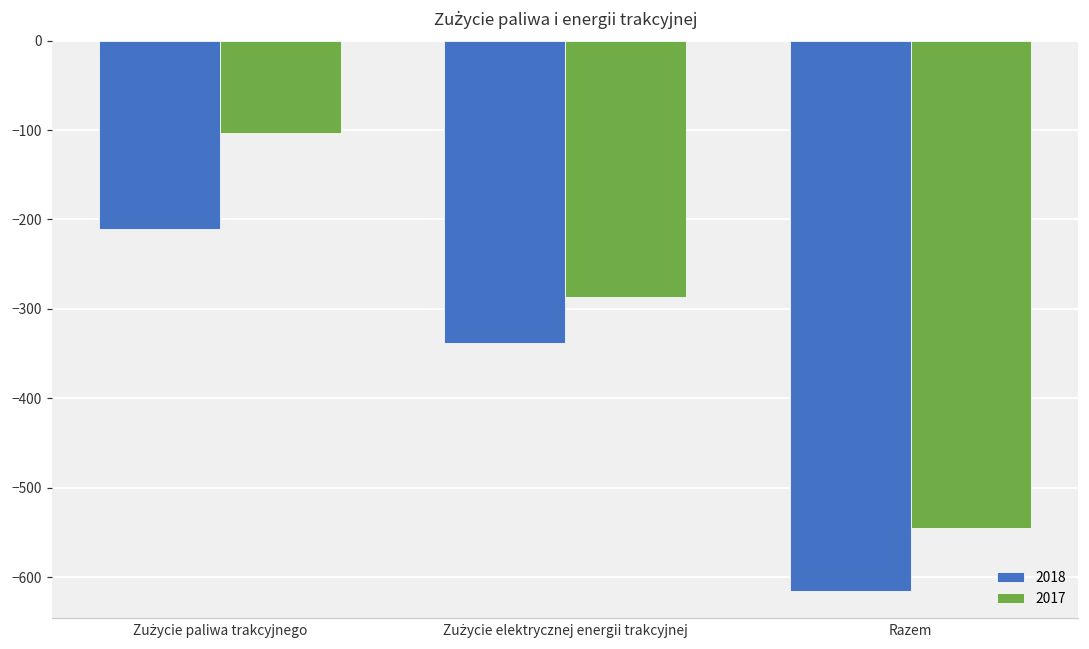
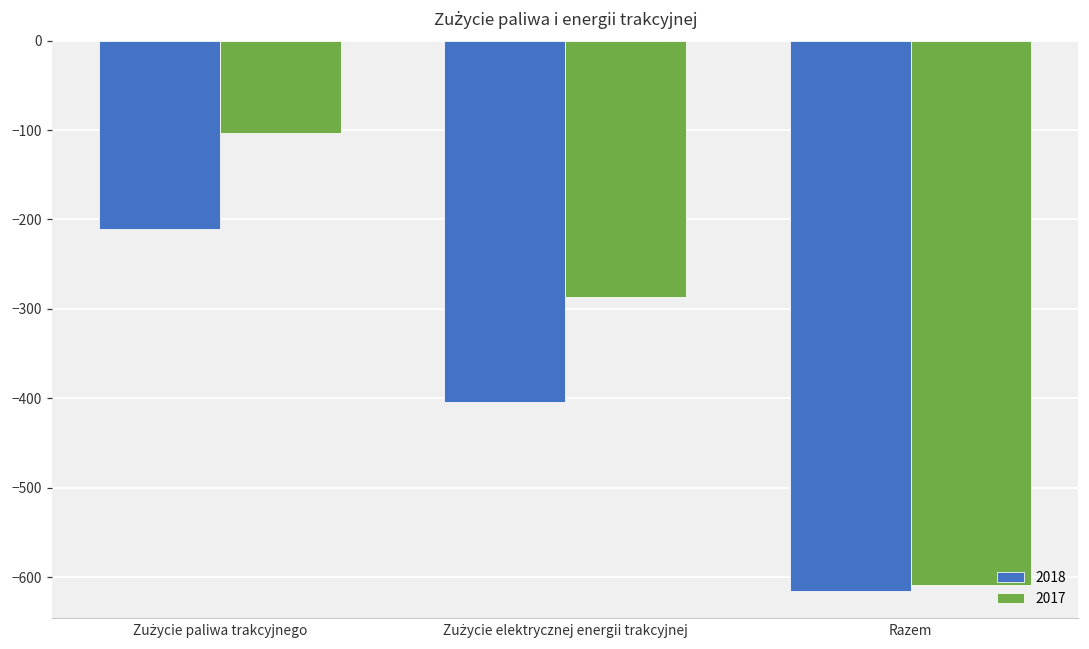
2018, Zużycie elektrycznej energii trakcyjnej: -340 -> -400
2017, Razem: -540 -> -610
